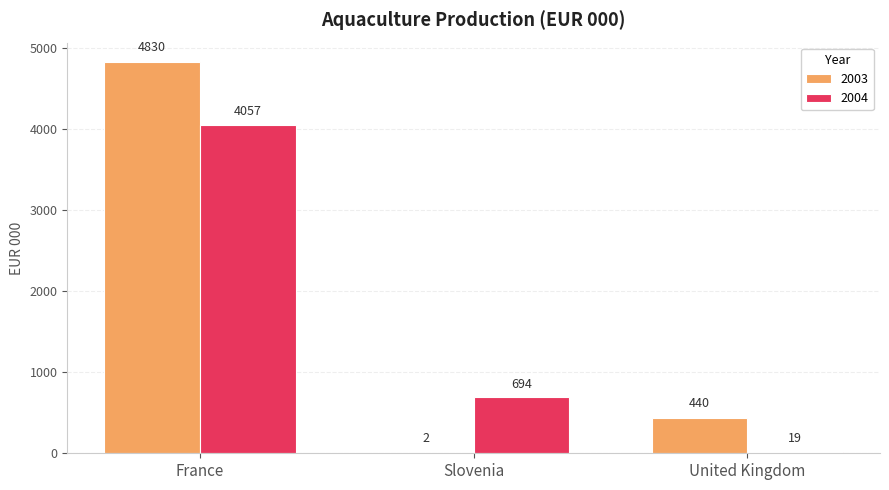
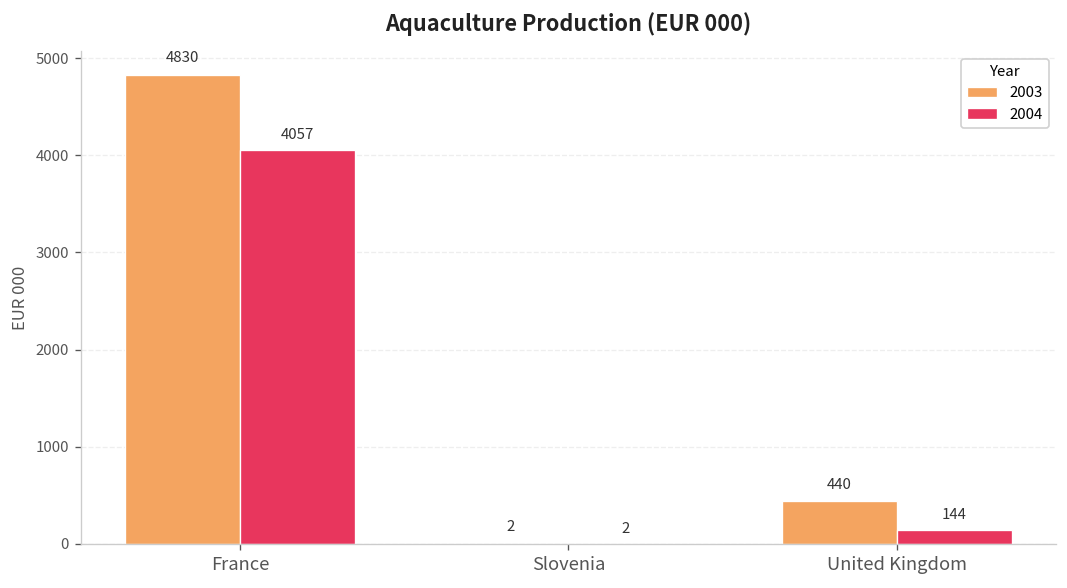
2004, Slovenia: 694 -> 2
2004, United Kingdom: 19 -> 144
